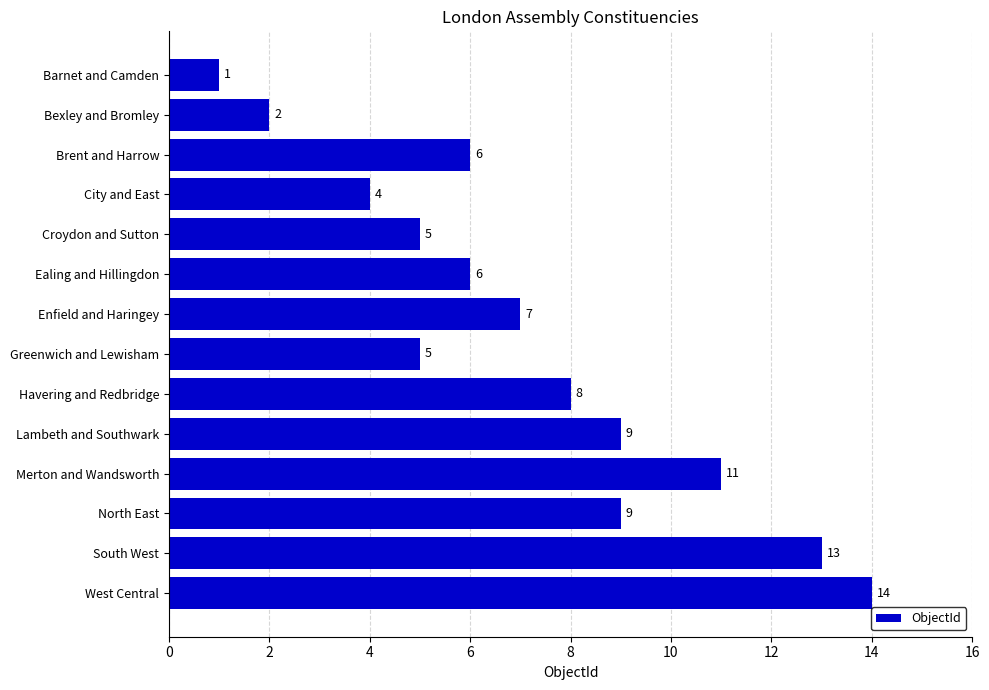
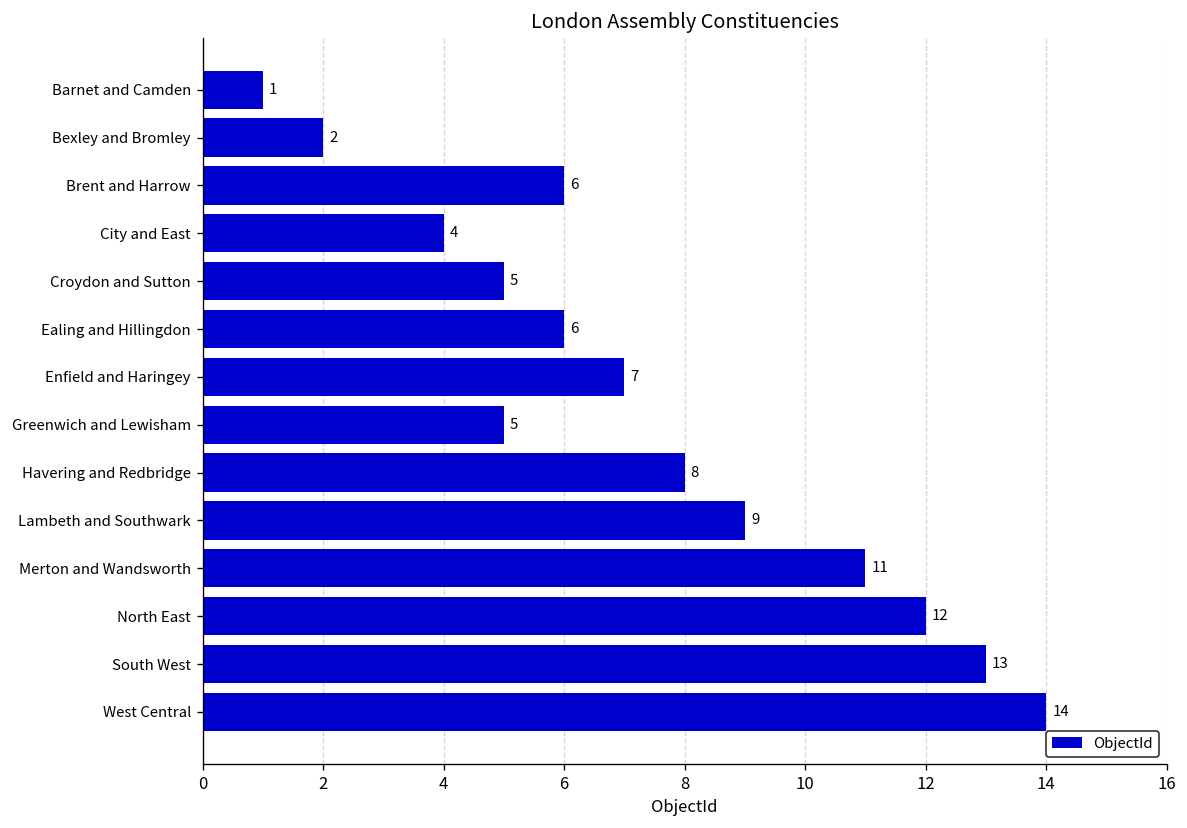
North East: 9 -> 12
